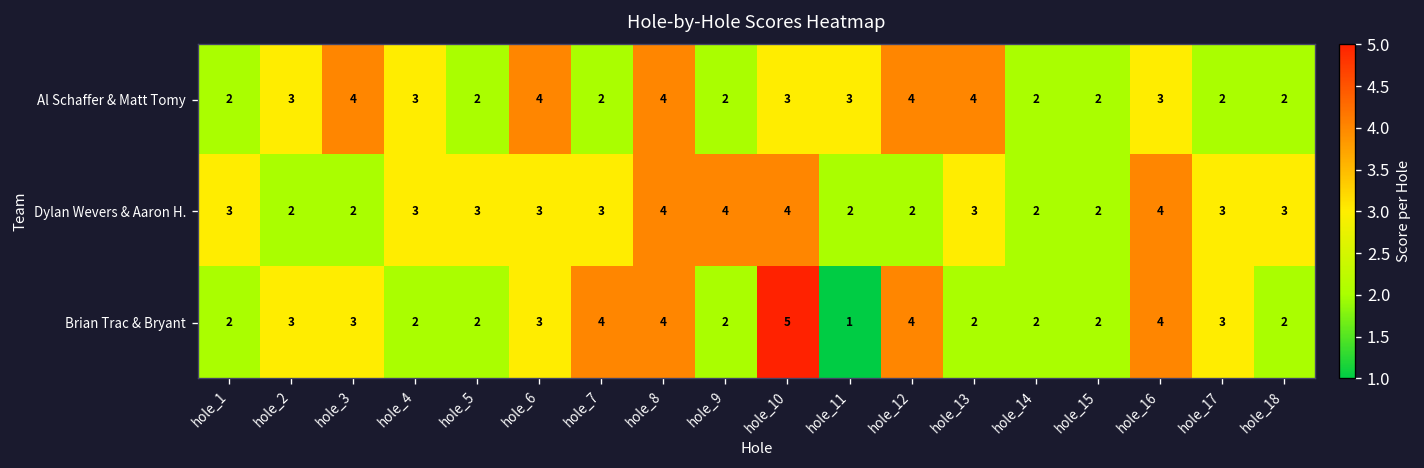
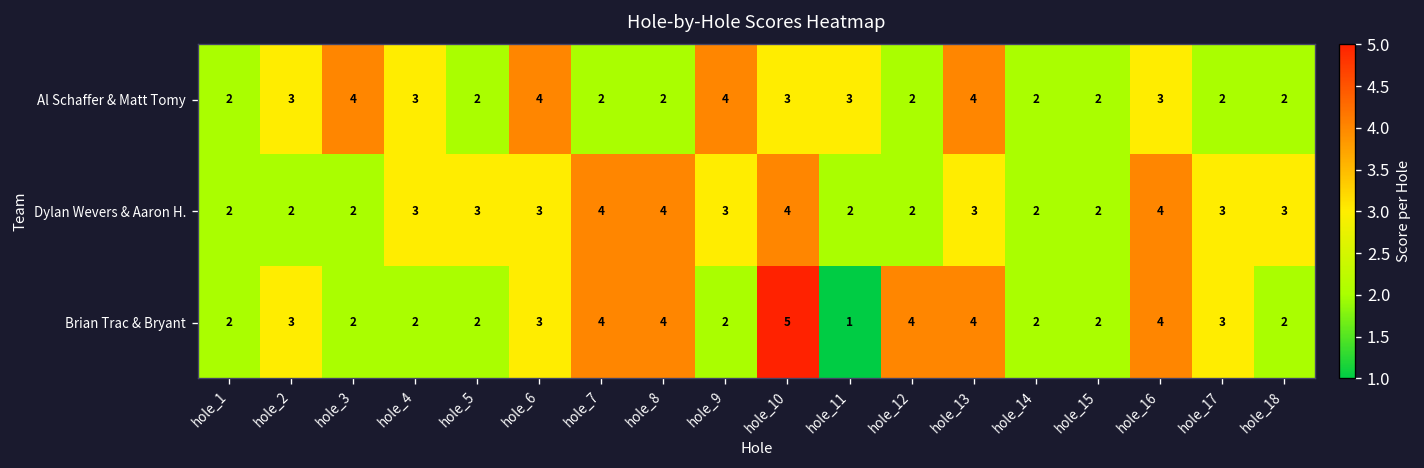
Al Schaffer & Matt Tomy, hole_8: 4 -> 2
Al Schaffer & Matt Tomy, hole_9: 2 -> 4
Al Schaffer & Matt Tomy, hole_12: 4 -> 2
Dylan Wevers & Aaron H., hole_1: 3 -> 2
Dylan Wevers & Aaron H., hole_7: 3 -> 4
Dylan Wevers & Aaron H., hole_9: 4 -> 3
Brian Trac & Bryant, hole_3: 3 -> 2
Brian Trac & Bryant, hole_13: 2 -> 4
